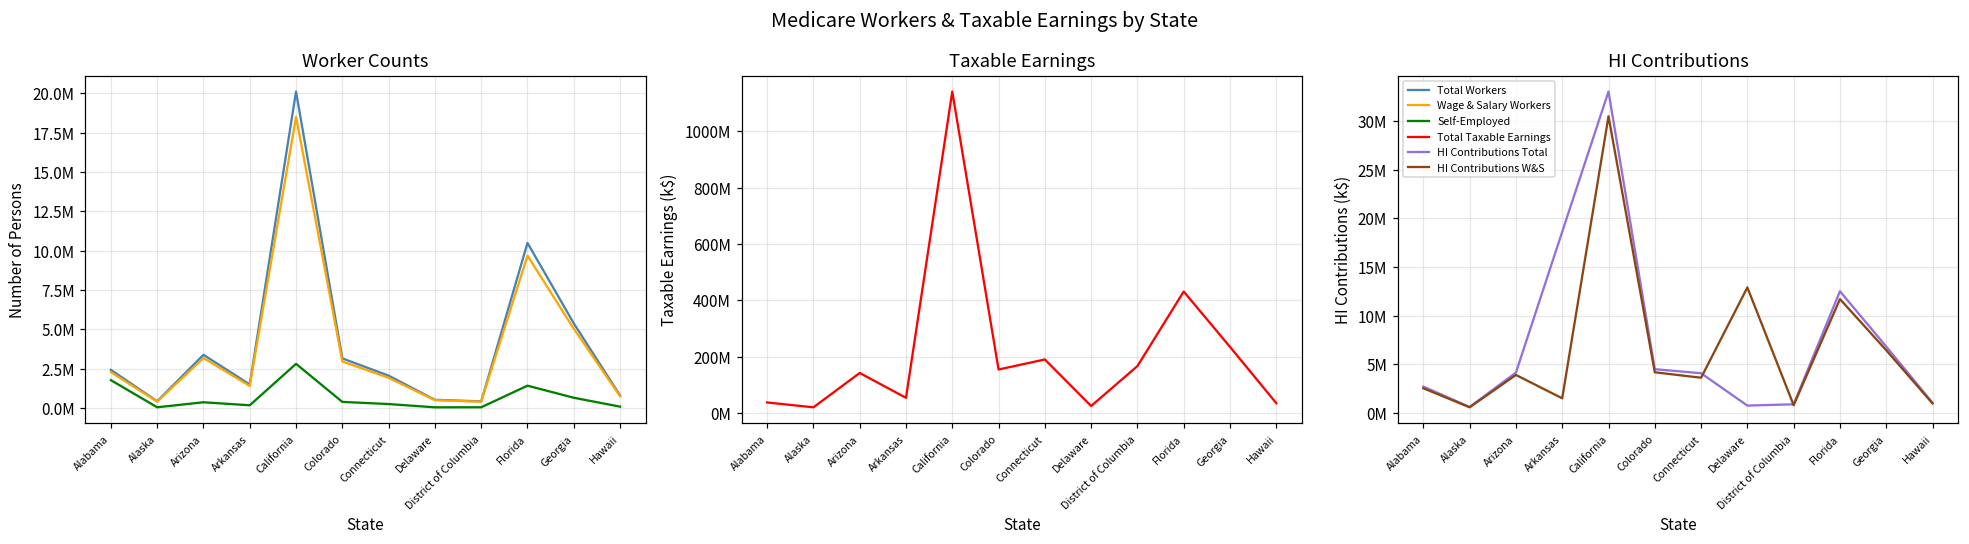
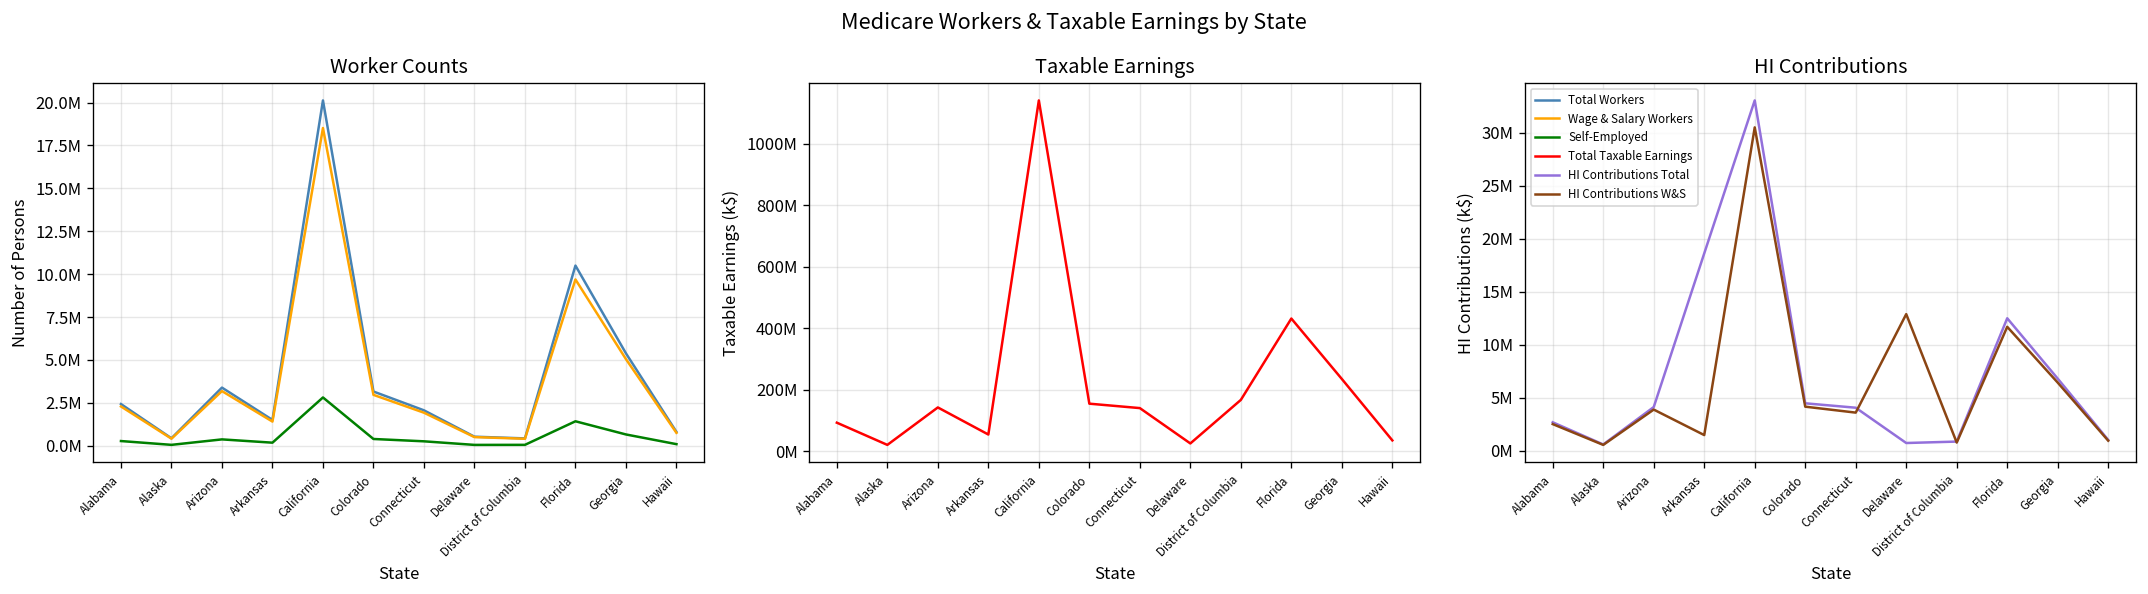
Worker Counts, Self-Employed, Alabama: 1800000 -> 300000
Taxable Earnings, Alabama: 40000000 -> 90000000
Taxable Earnings, Connecticut: 190000000 -> 140000000
